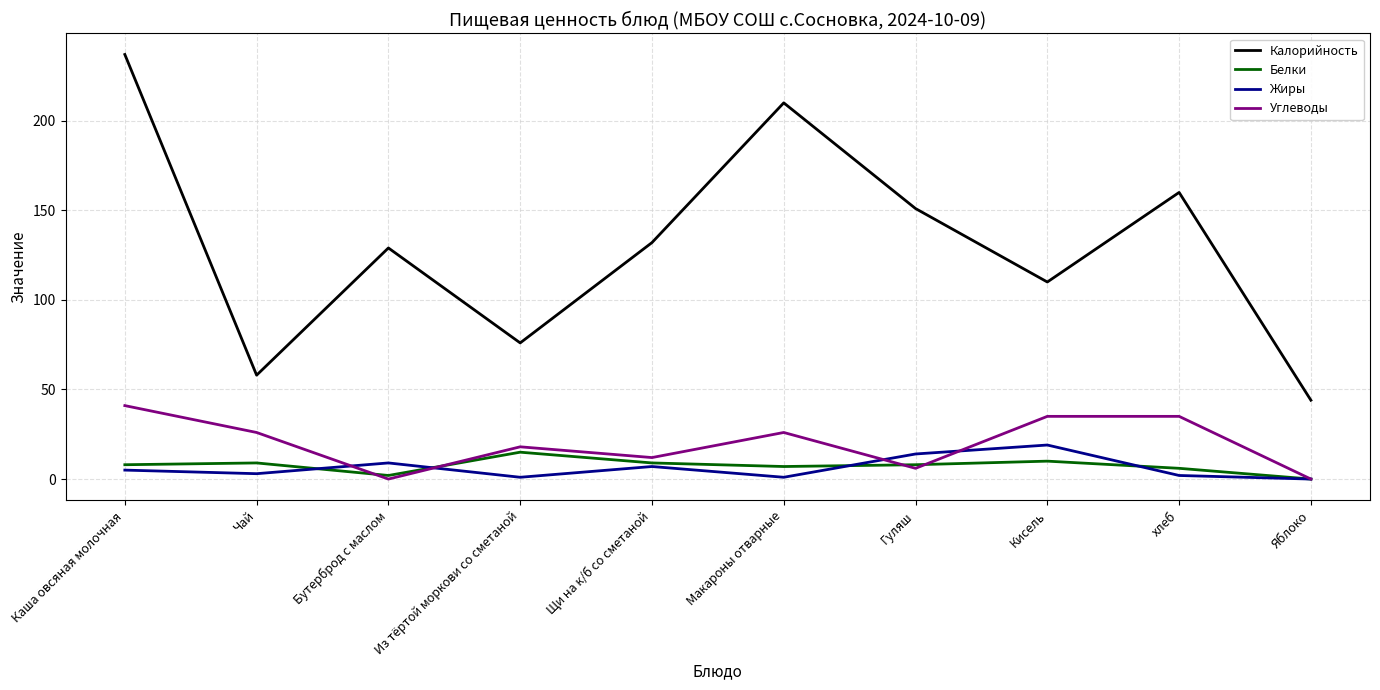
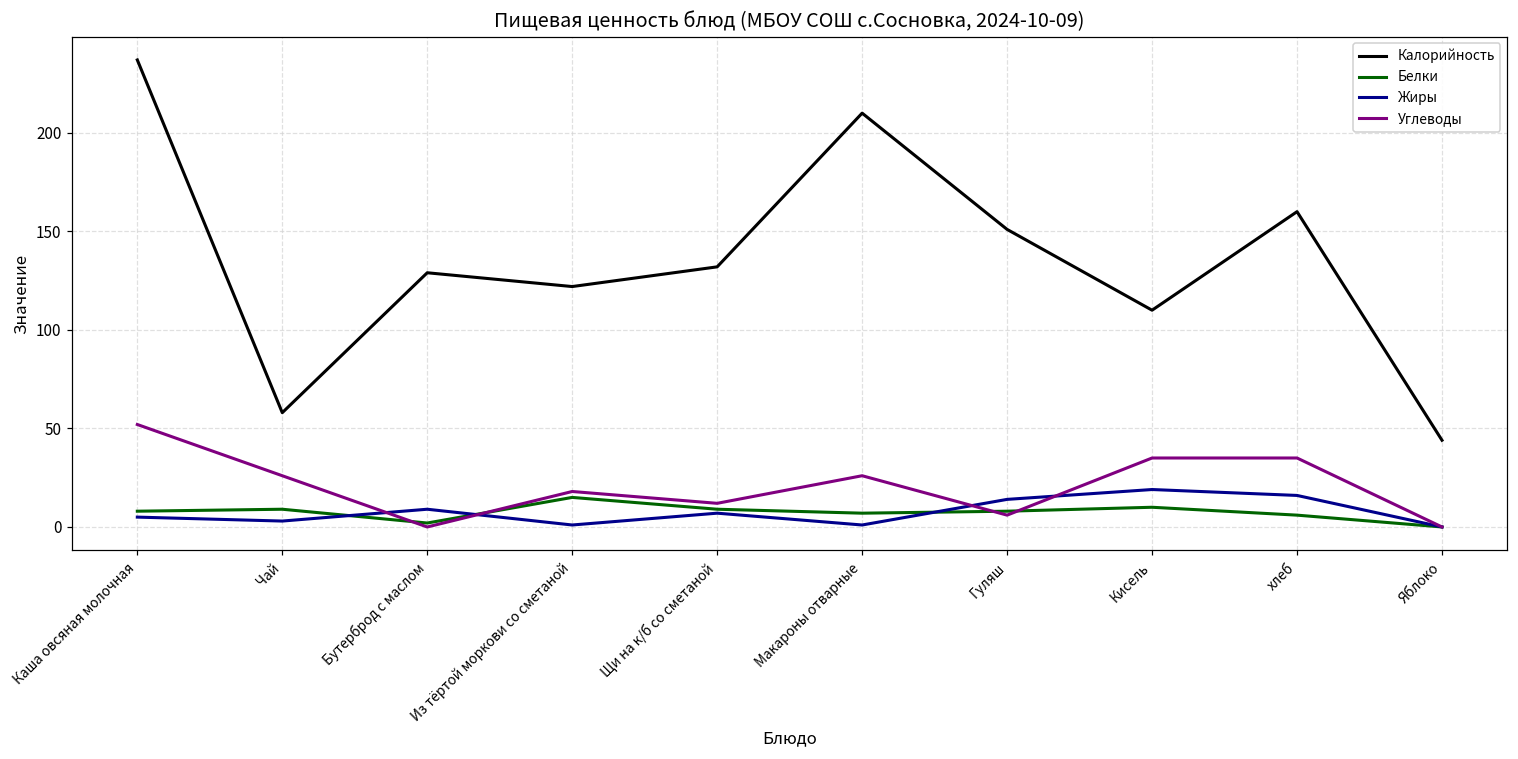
Углеводы, Каша овсяная молочная: 41 -> 52
Калорийность, Из тёртой моркови со сметаной: 76 -> 122
Жиры, хлеб: 2 -> 16
